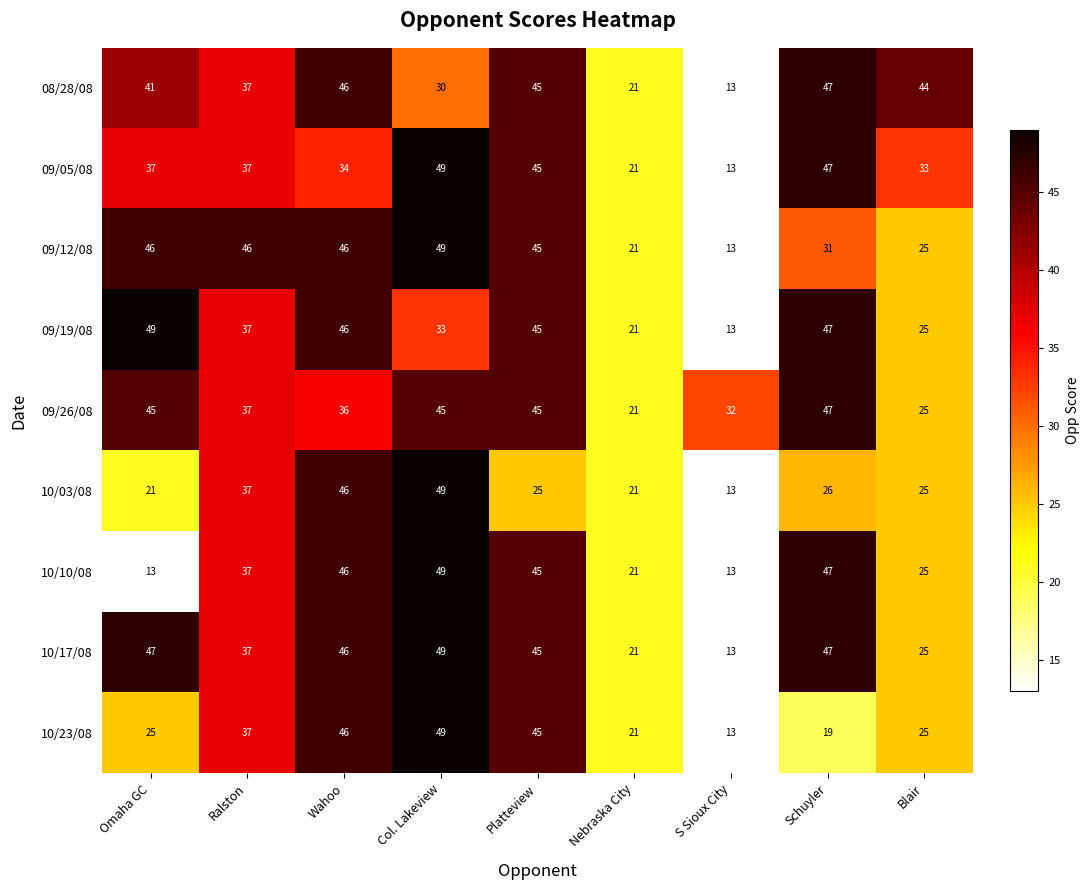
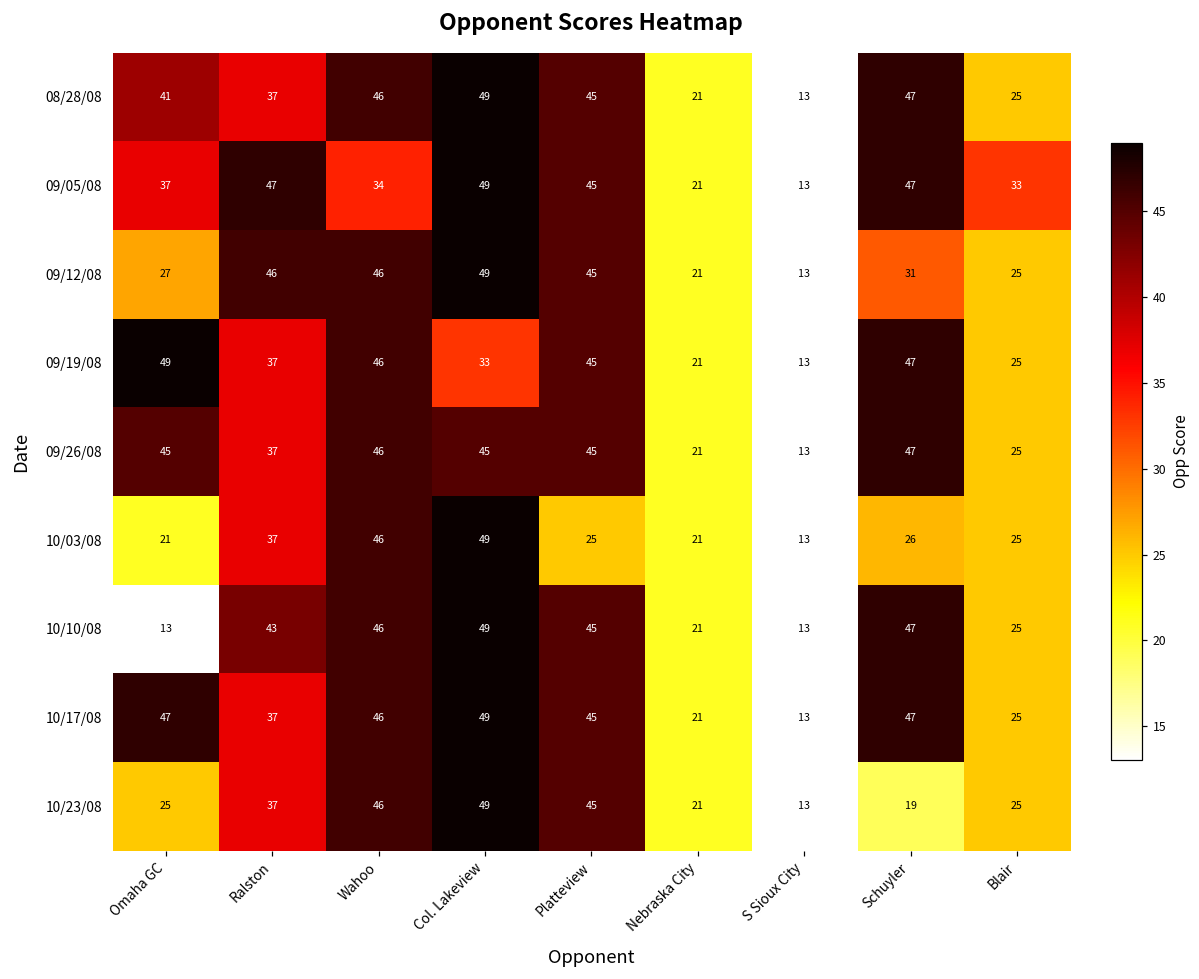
08/28/08, Col. Lakeview: 30 -> 49
08/28/08, Blair: 44 -> 25
09/05/08, Ralston: 37 -> 47
09/12/08, Omaha GC: 46 -> 27
09/26/08, Wahoo: 36 -> 46
09/26/08, S Sioux City: 32 -> 13
10/10/08, Ralston: 37 -> 43
